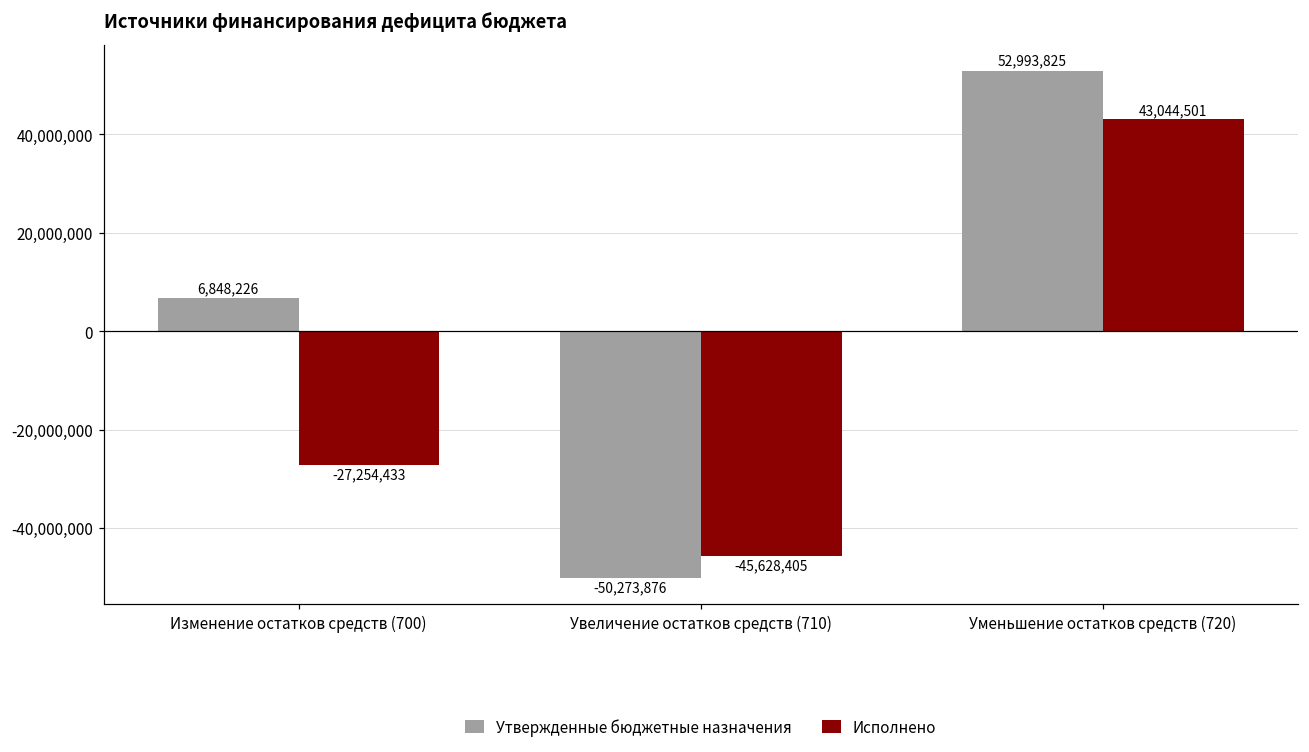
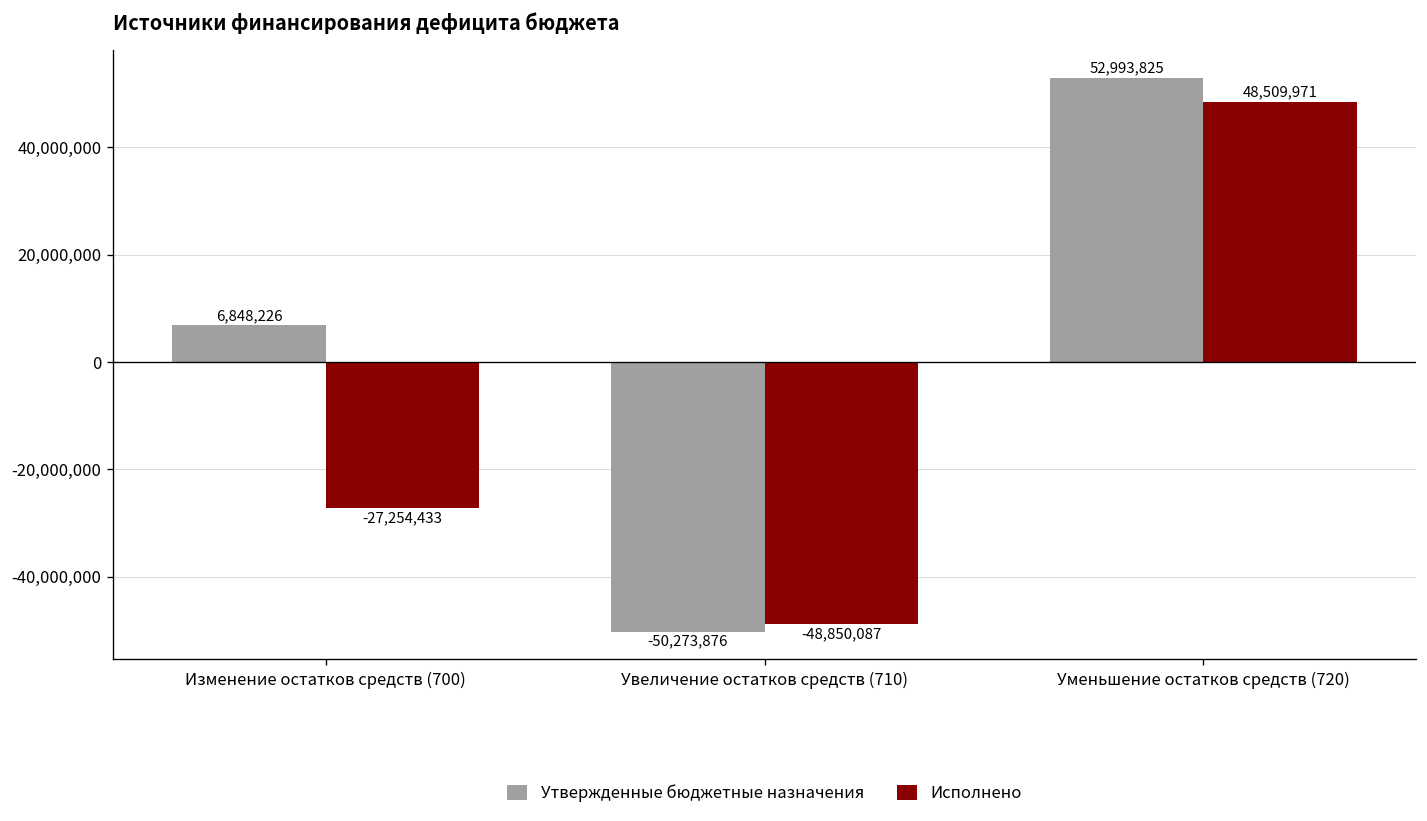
Исполнено, Увеличение остатков средств (710): -45,628,405 -> -48,850,087
Исполнено, Уменьшение остатков средств (720): 43,044,501 -> 48,509,971
